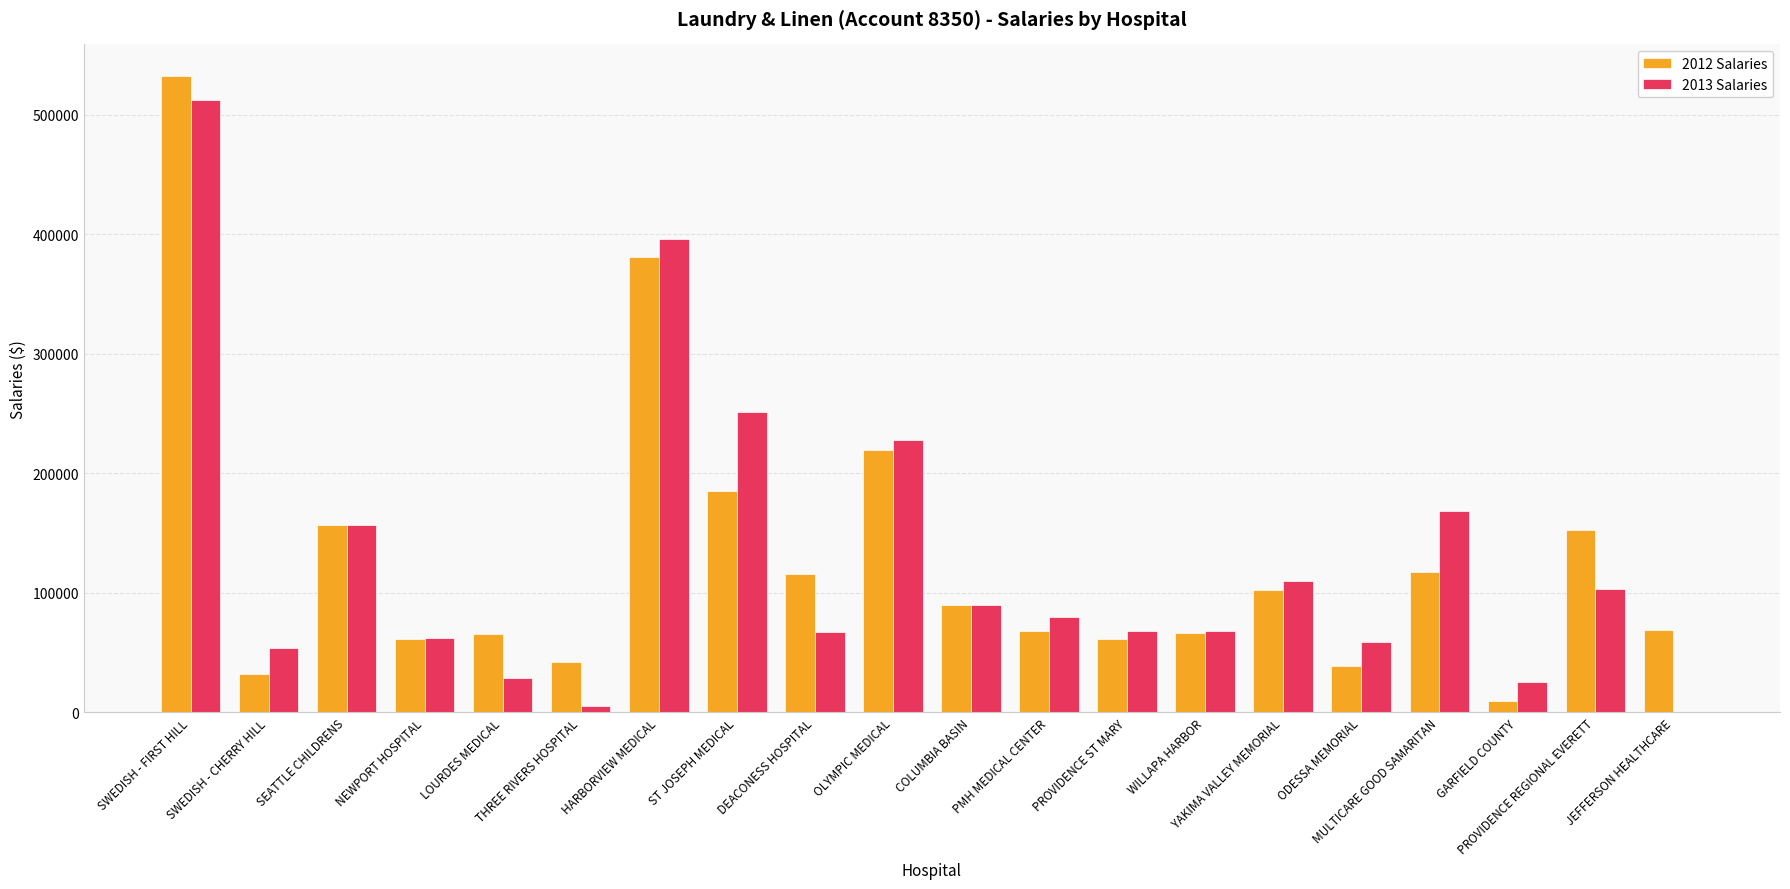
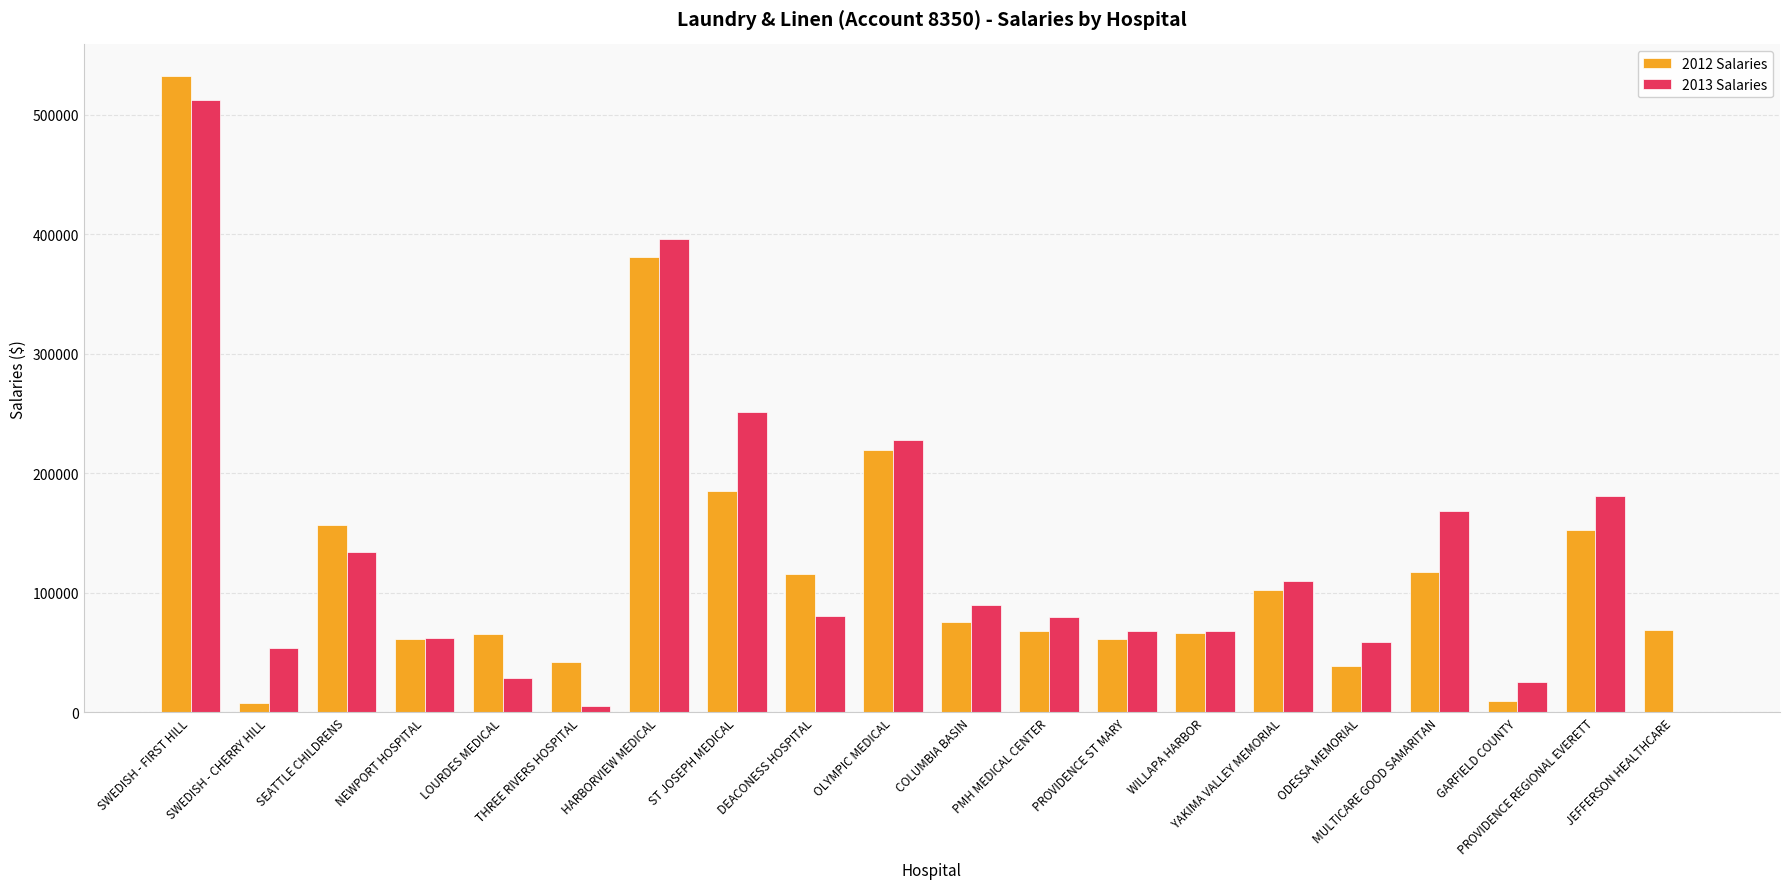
2012 Salaries, SWEDISH - CHERRY HILL: 32000 -> 8000
2013 Salaries, SEATTLE CHILDRENS: 157000 -> 134000
2013 Salaries, DEACONESS HOSPITAL: 67000 -> 80000
2012 Salaries, COLUMBIA BASIN: 90000 -> 76000
2013 Salaries, PROVIDENCE REGIONAL EVERETT: 103000 -> 181000
